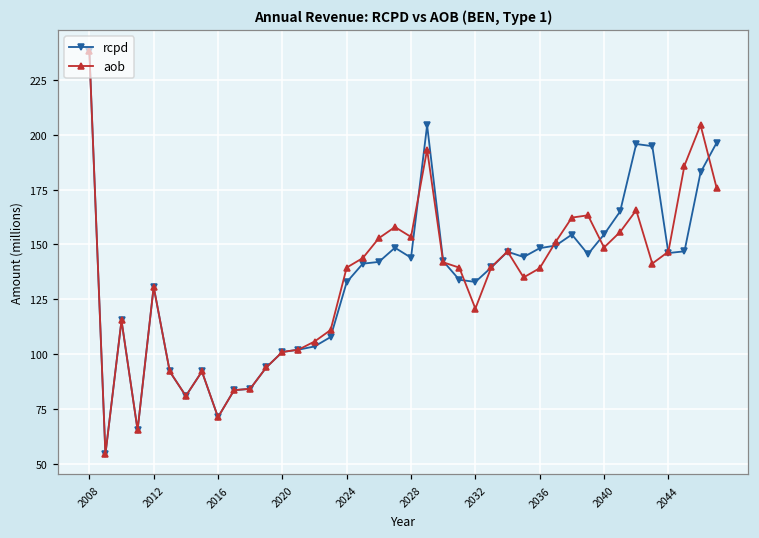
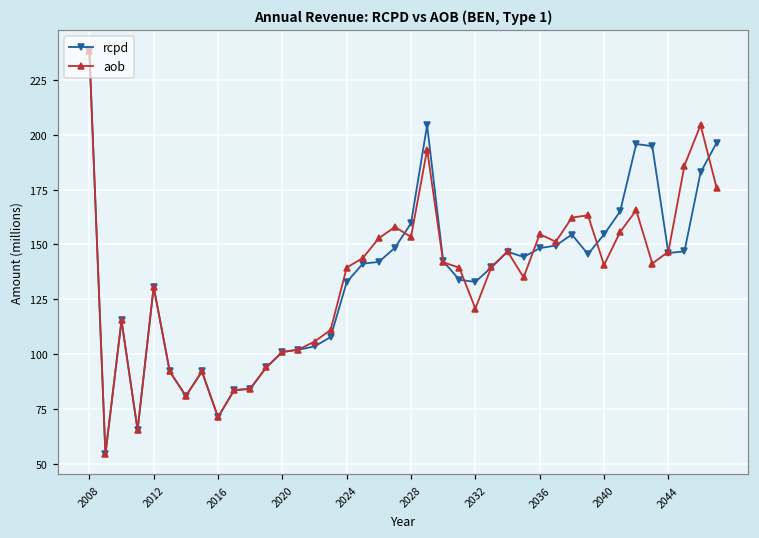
rcpd, 2028: 144 -> 160
aob, 2036: 139 -> 155
aob, 2040: 149 -> 141
